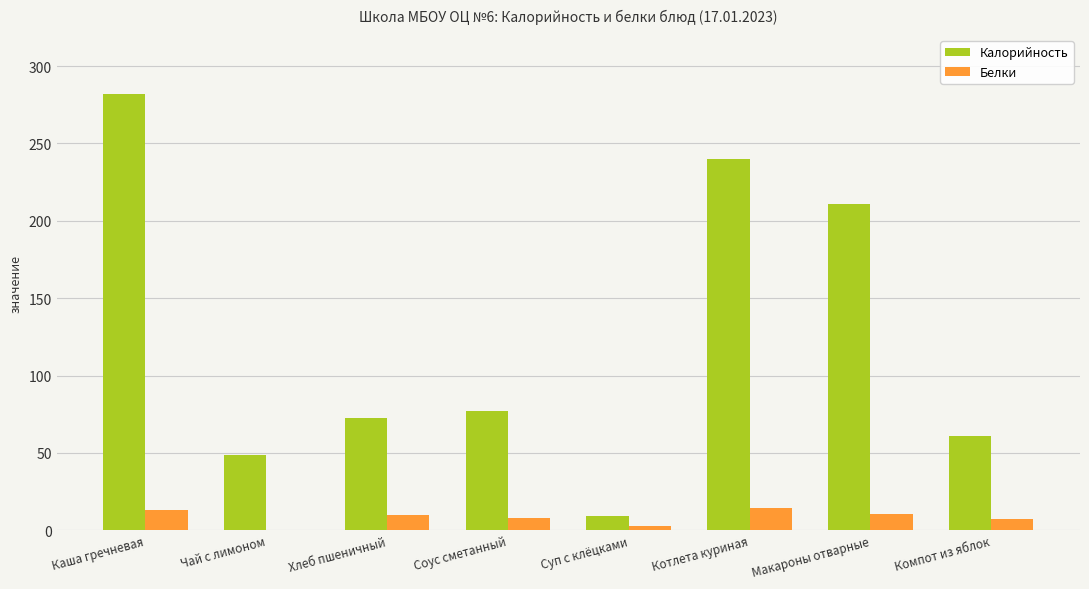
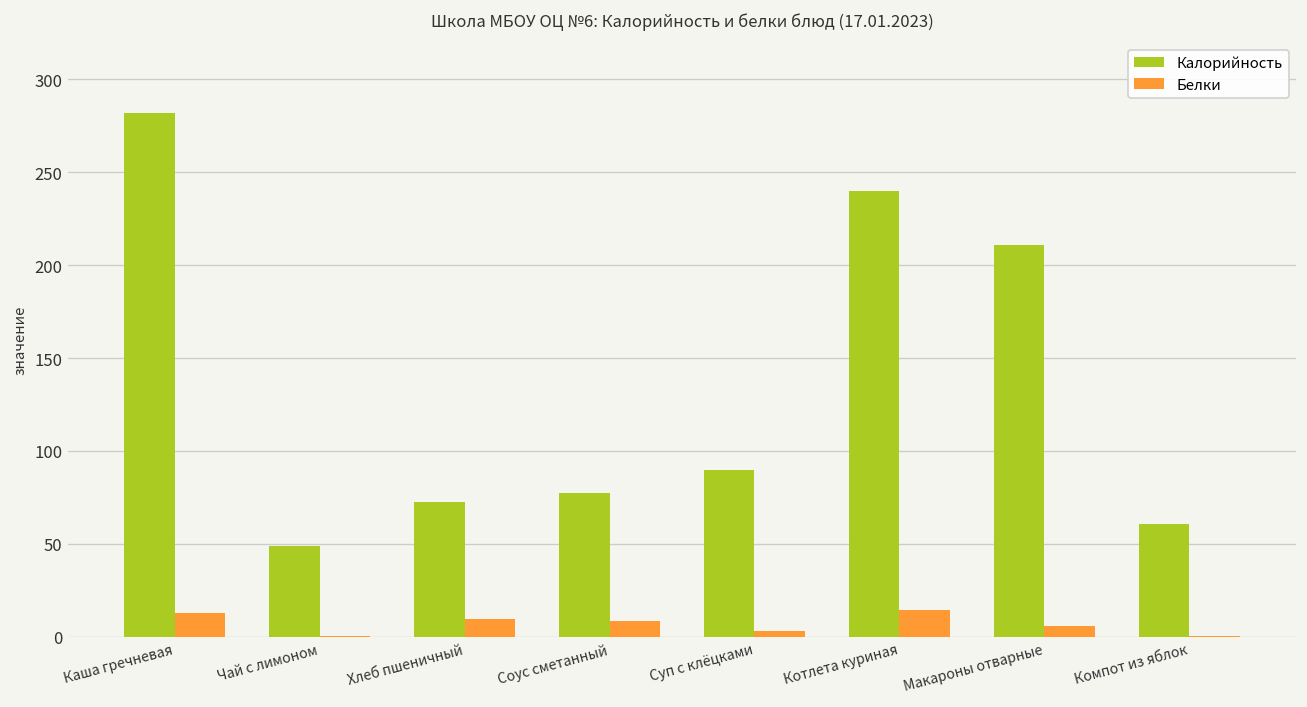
Калорийность, Суп с клёцками: 9 -> 90
Белки, Макароны отварные: 11 -> 6
Белки, Компот из яблок: 7 -> 0
